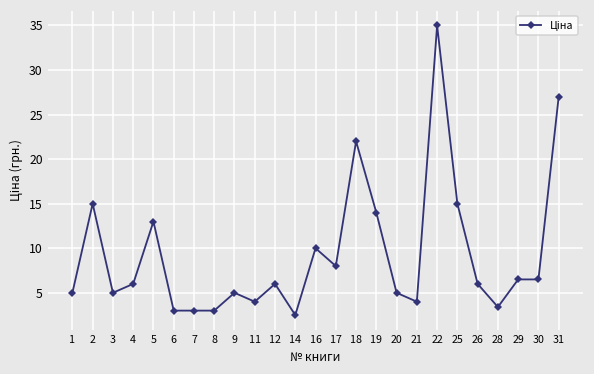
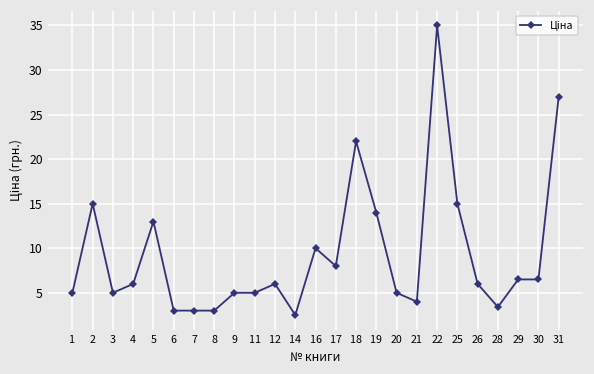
11: 4 -> 5
